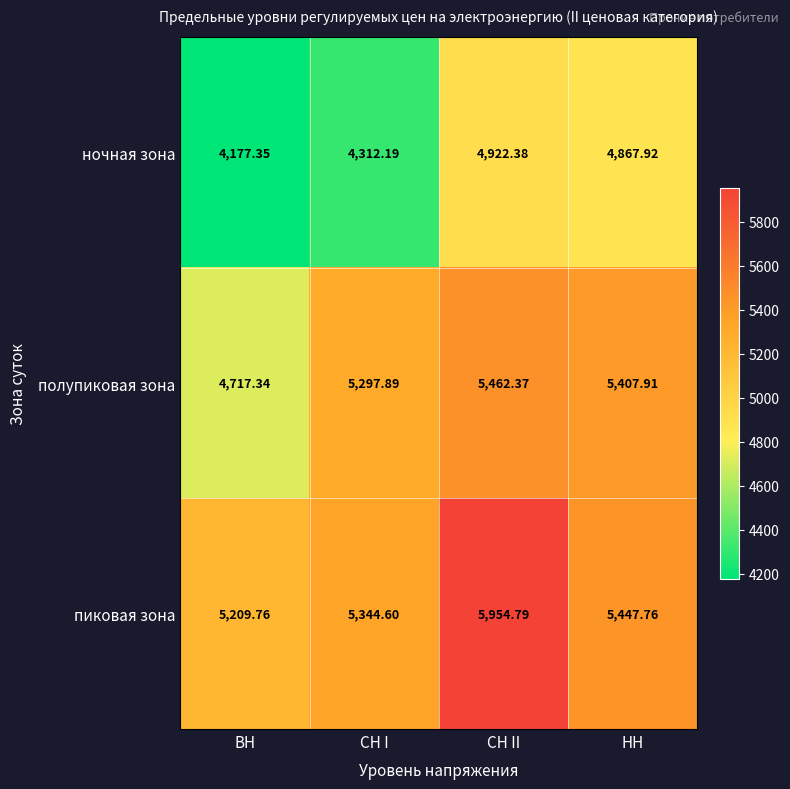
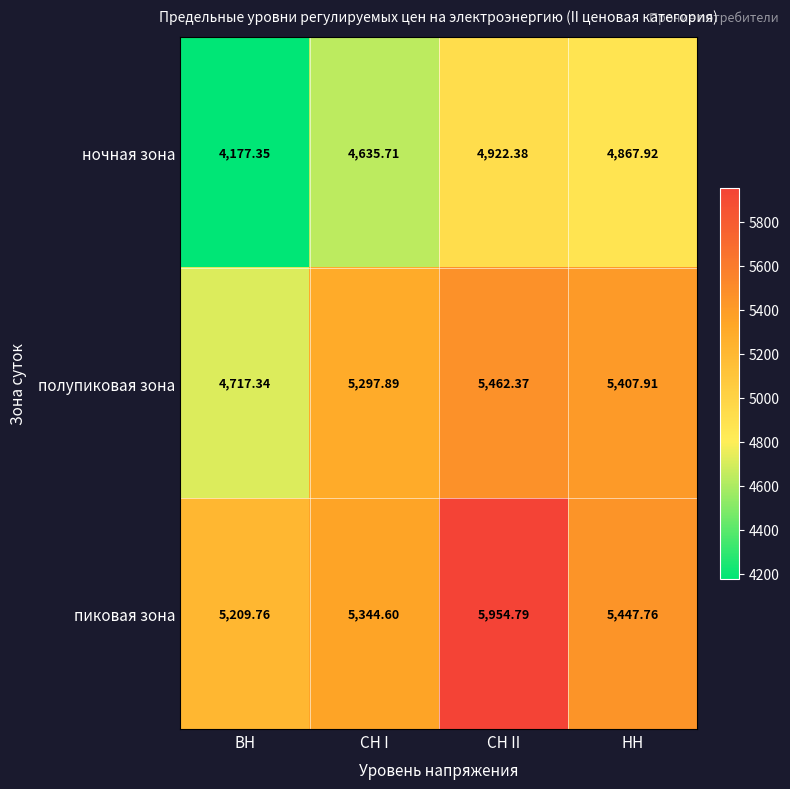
ночная зона, СН I: 4,312.19 -> 4,635.71
